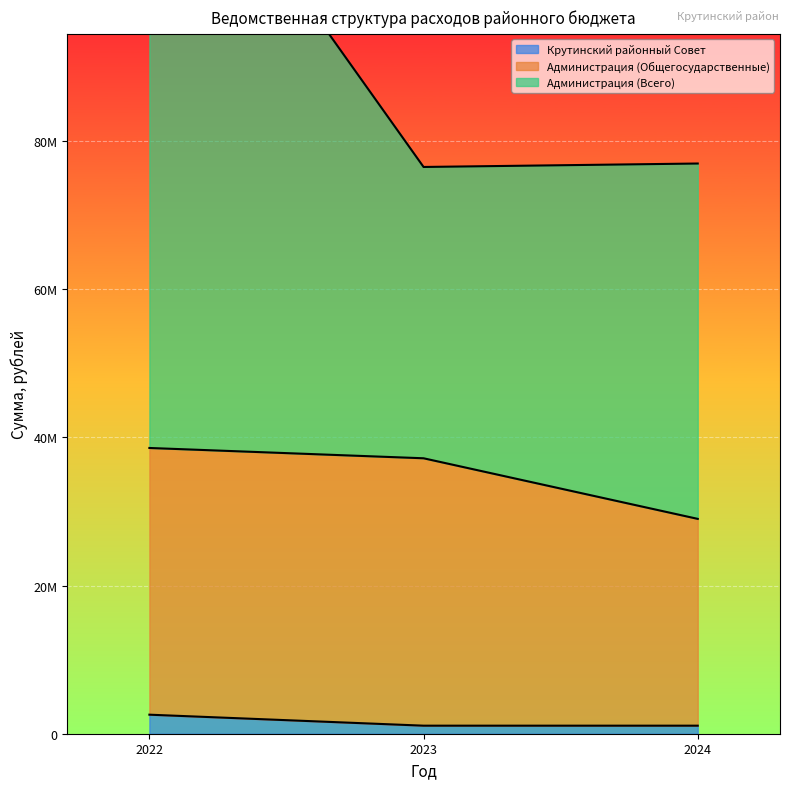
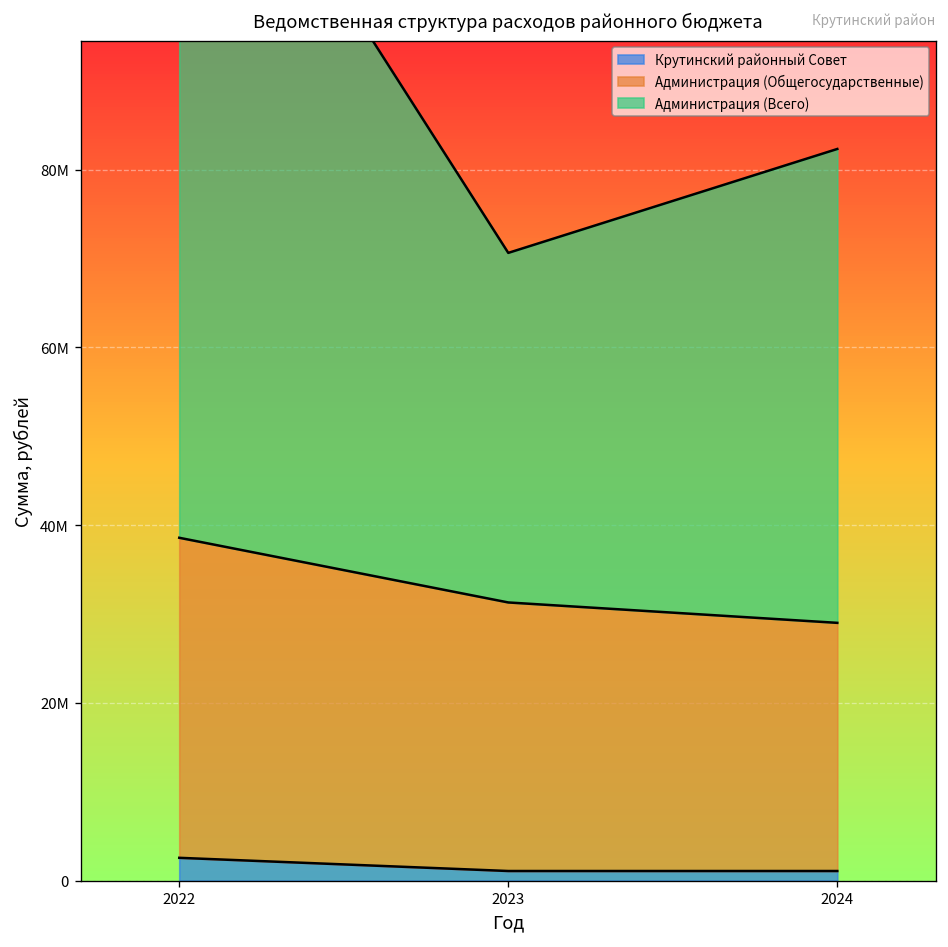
Администрация (Общегосударственные), 2023: 36000000 -> 30000000
Администрация (Всего), 2024: 48000000 -> 53000000
